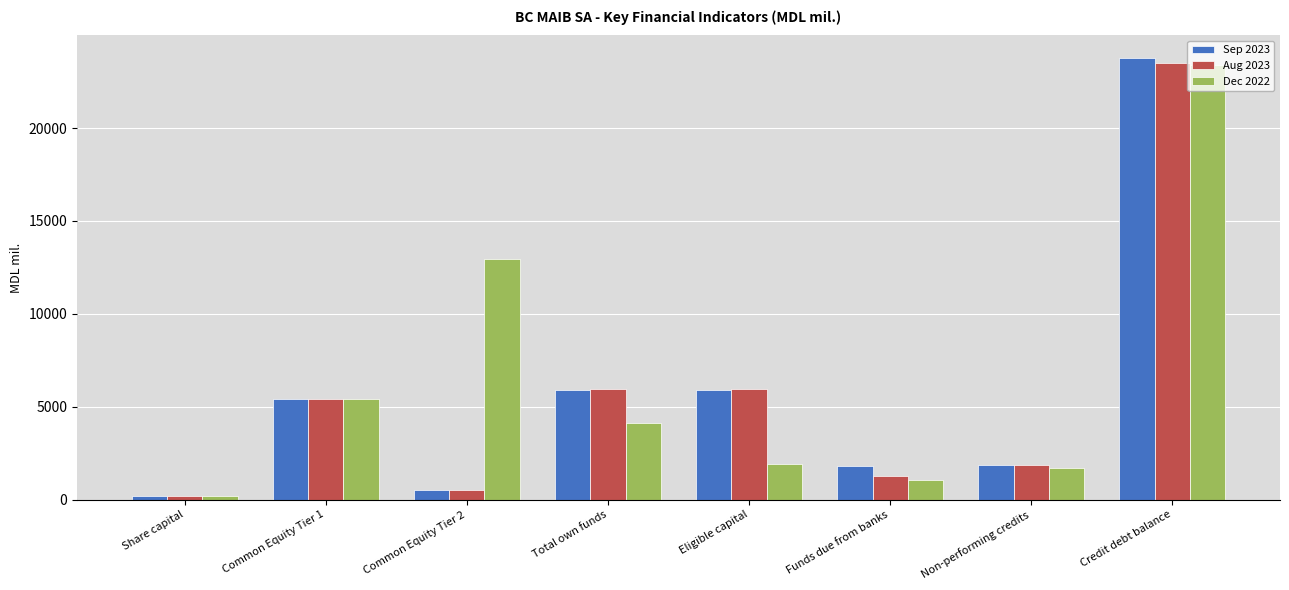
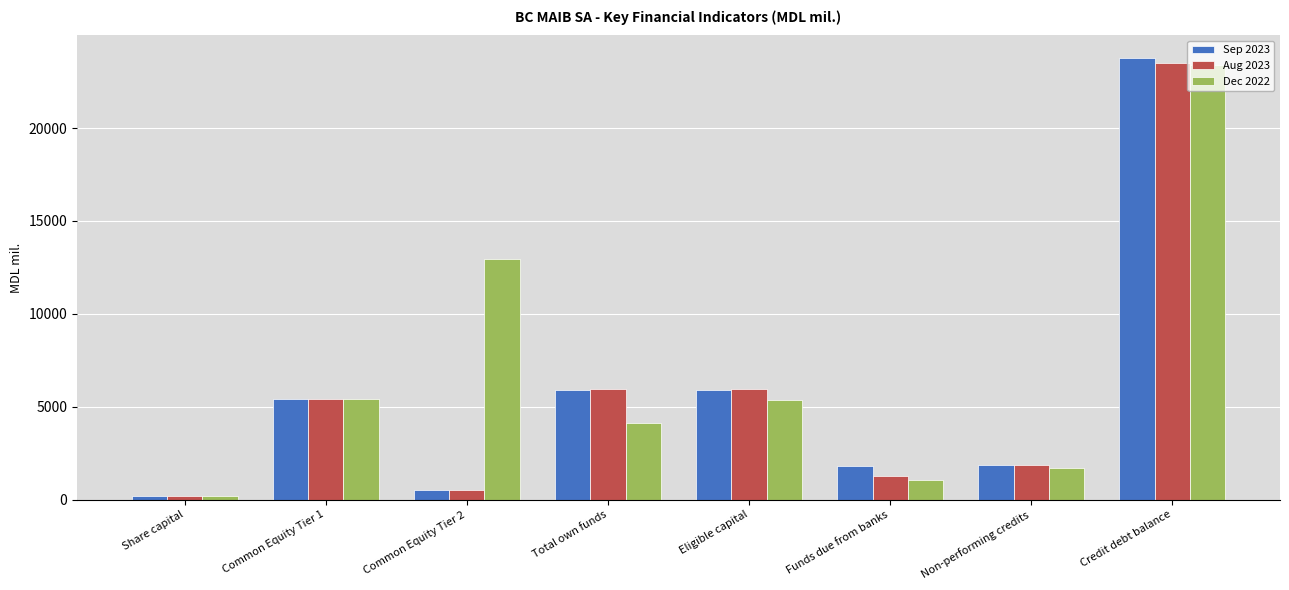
Dec 2022, Eligible capital: 1900 -> 5400
